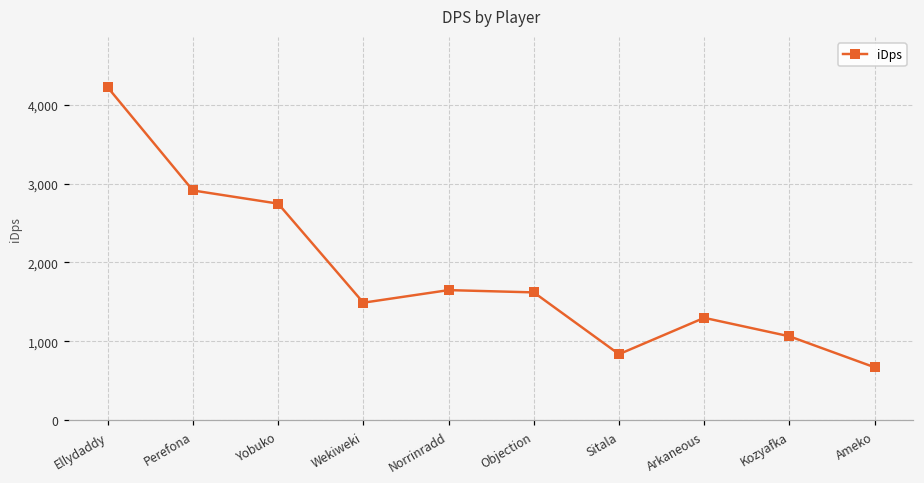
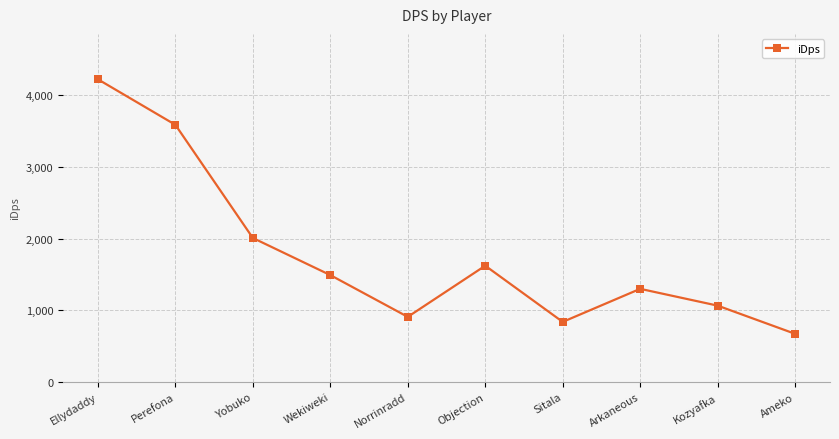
Perefona: 2,900 -> 3,600
Yobuko: 2,700 -> 2,000
Norrinradd: 1,600 -> 900
